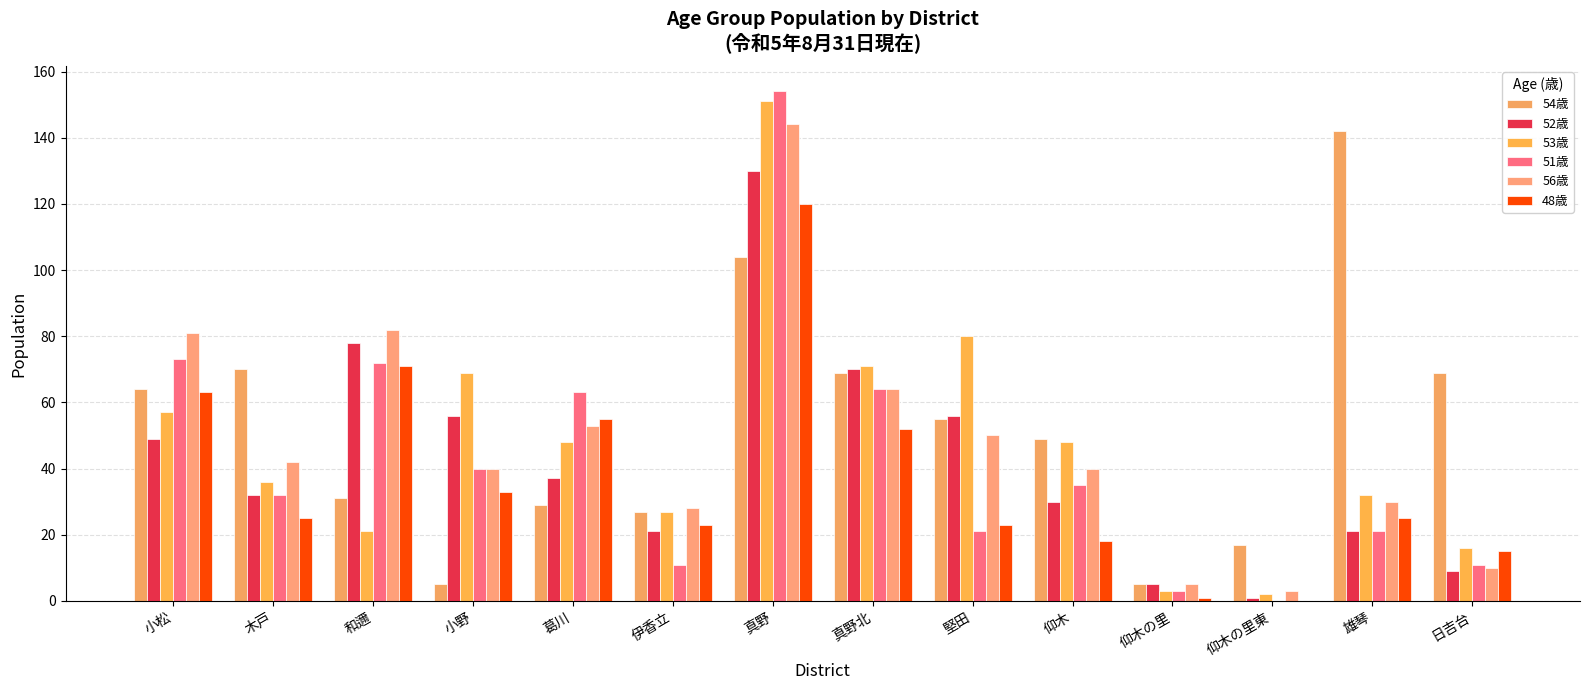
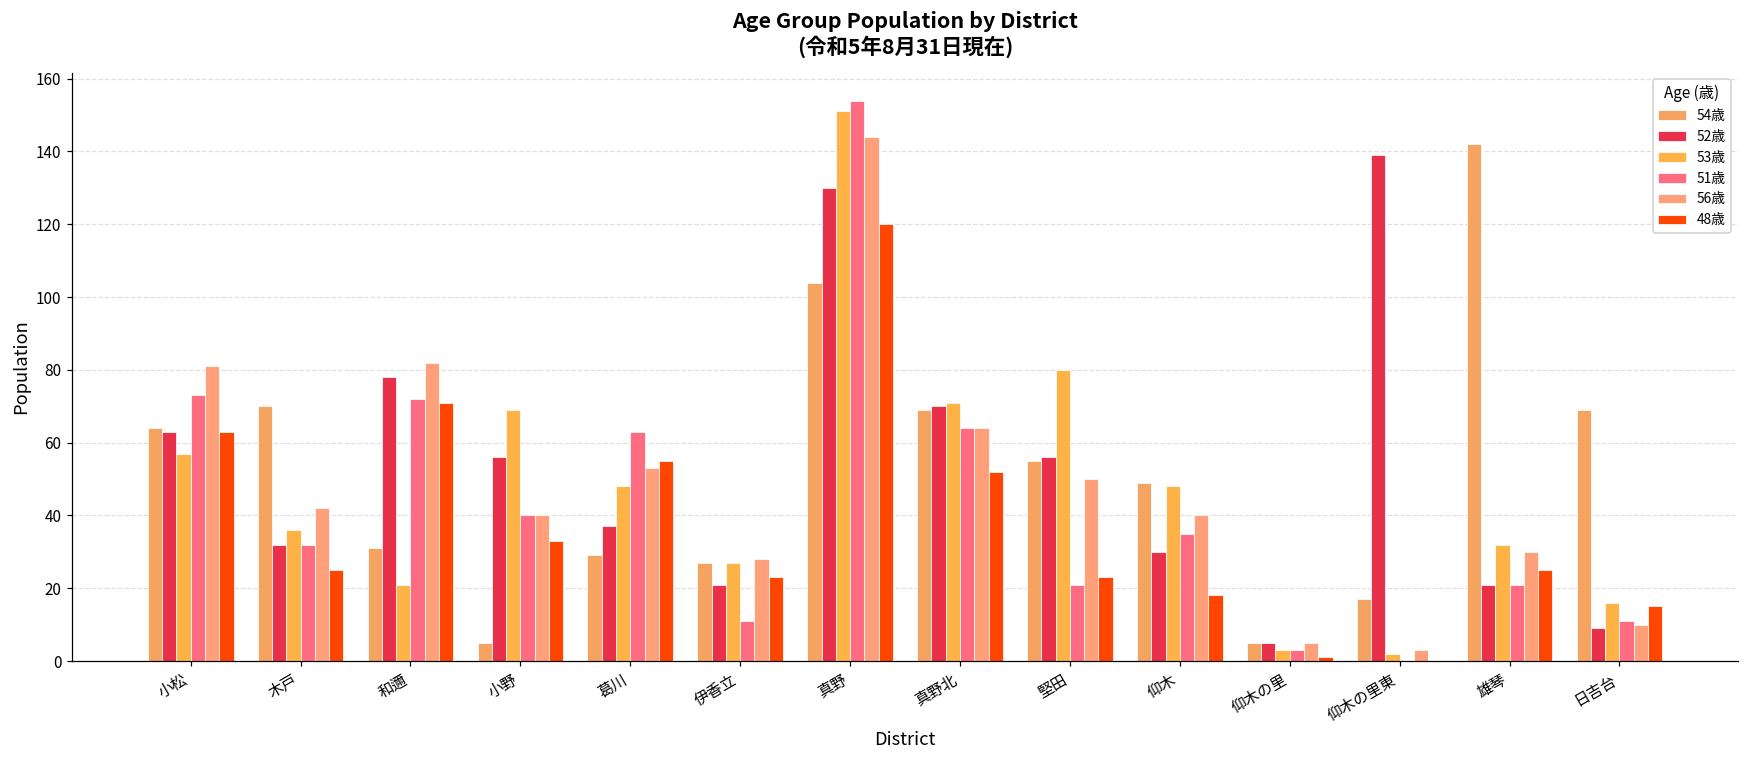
52歳, 小松: 49 -> 63
52歳, 仰木の里東: 1 -> 139
